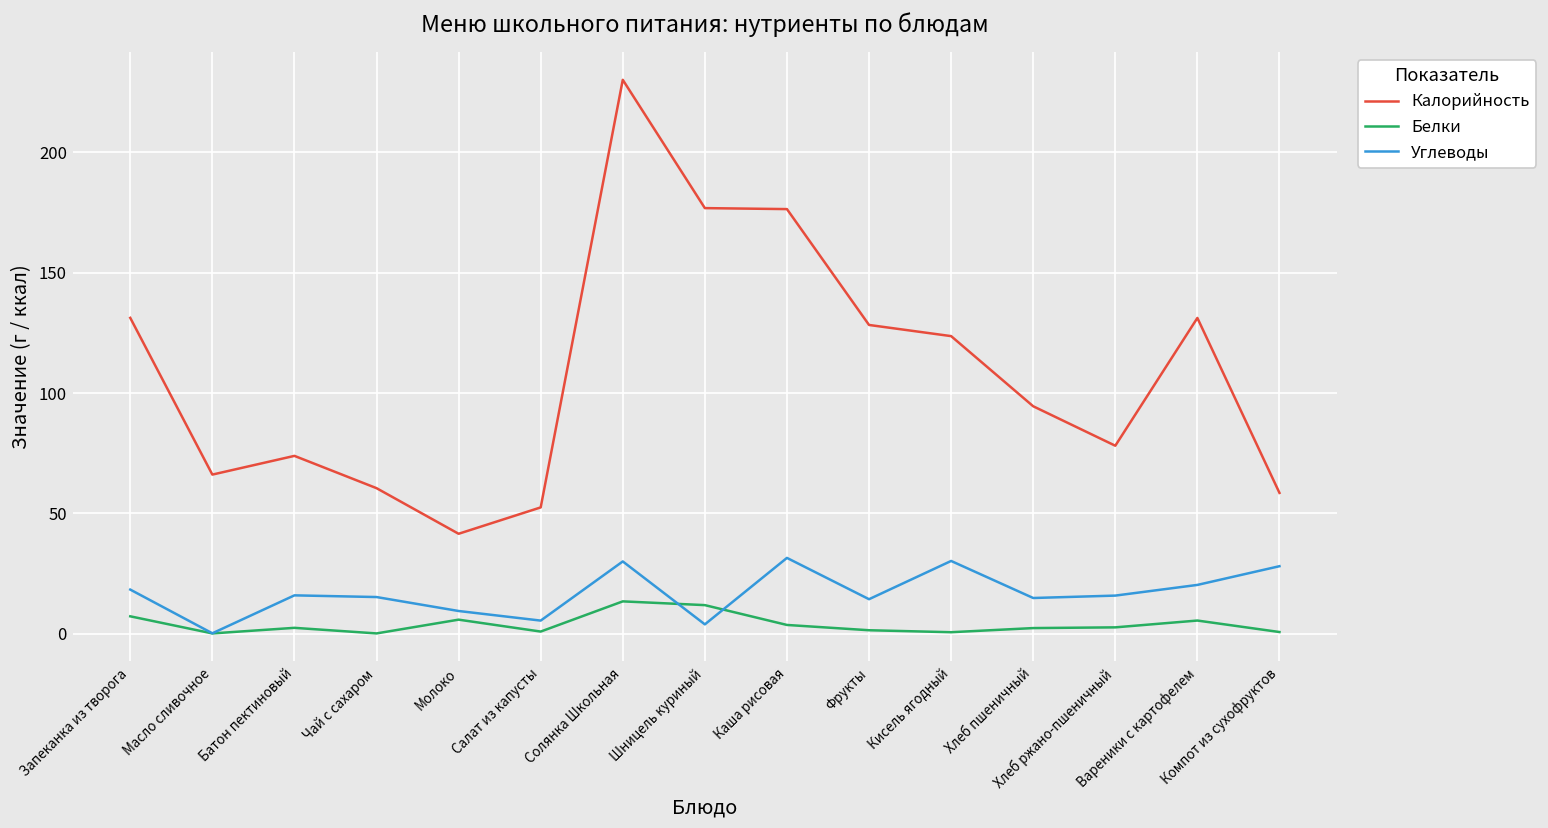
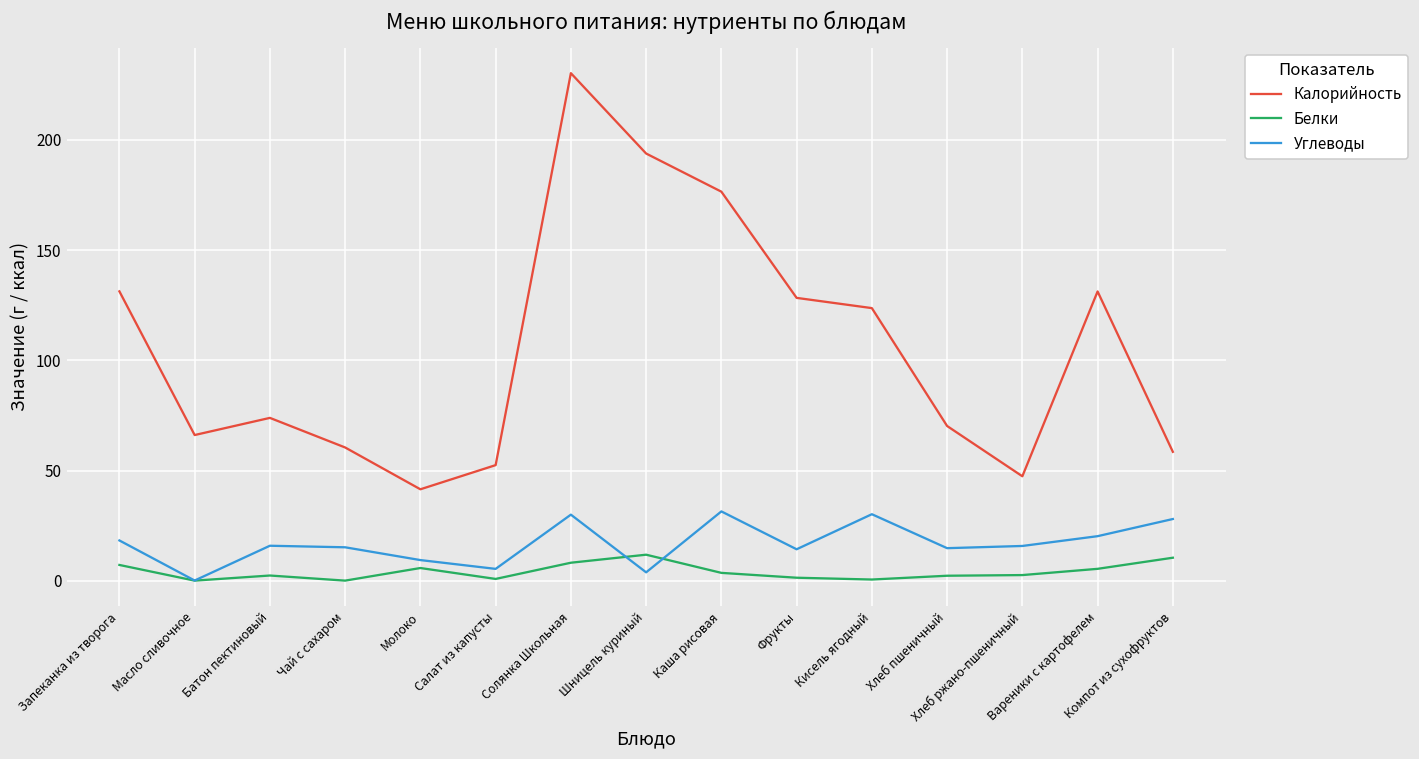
Белки, Солянка Школьная: 13 -> 8
Калорийность, Шницель куриный: 177 -> 194
Калорийность, Хлеб пшеничный: 95 -> 70
Калорийность, Хлеб ржано-пшеничный: 78 -> 47
Белки, Компот из сухофруктов: 1 -> 10
